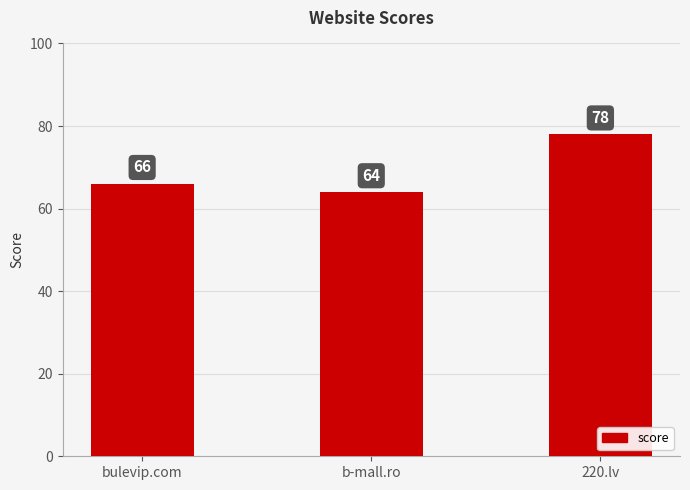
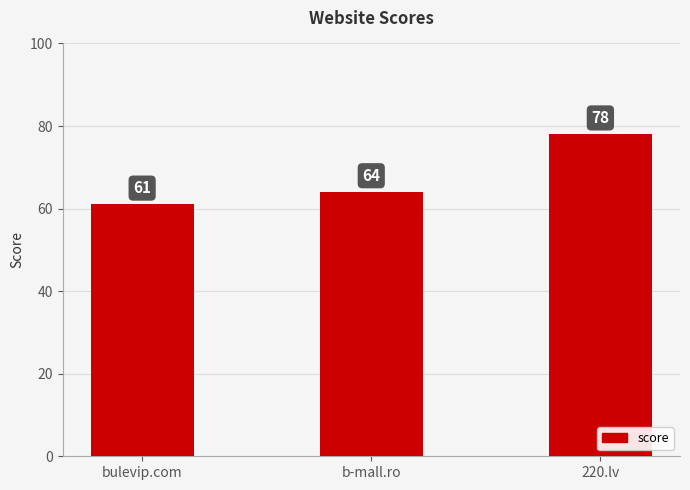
bulevip.com: 66 -> 61
